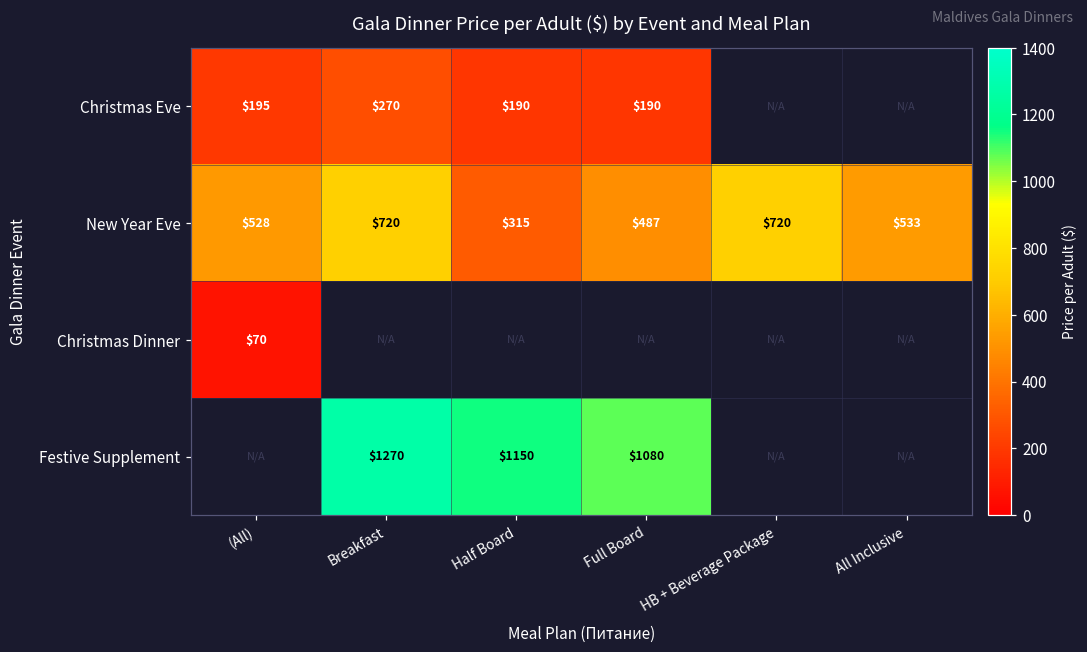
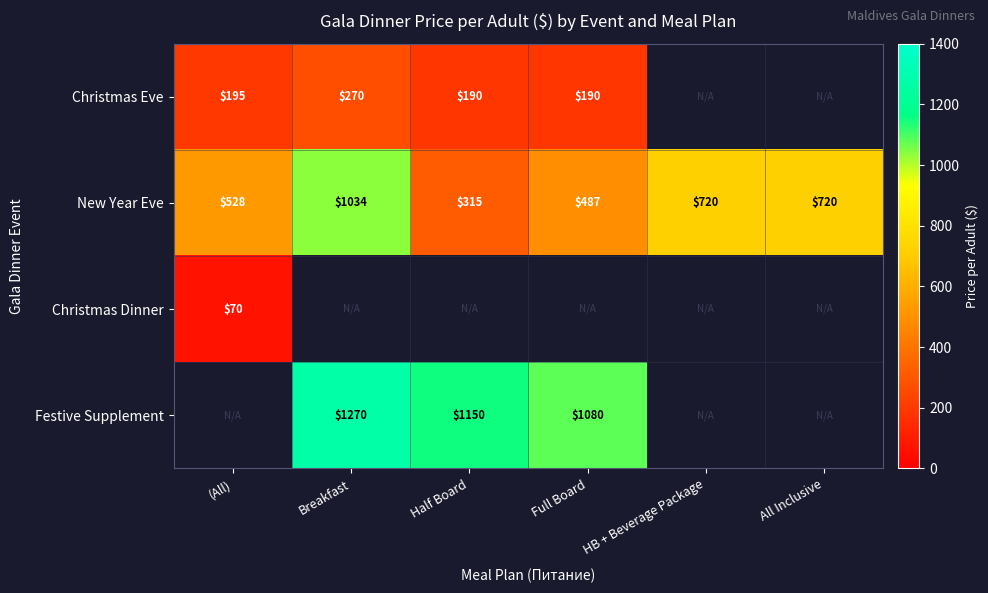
New Year Eve, Breakfast: $720 -> $1034
New Year Eve, All Inclusive: $533 -> $720
